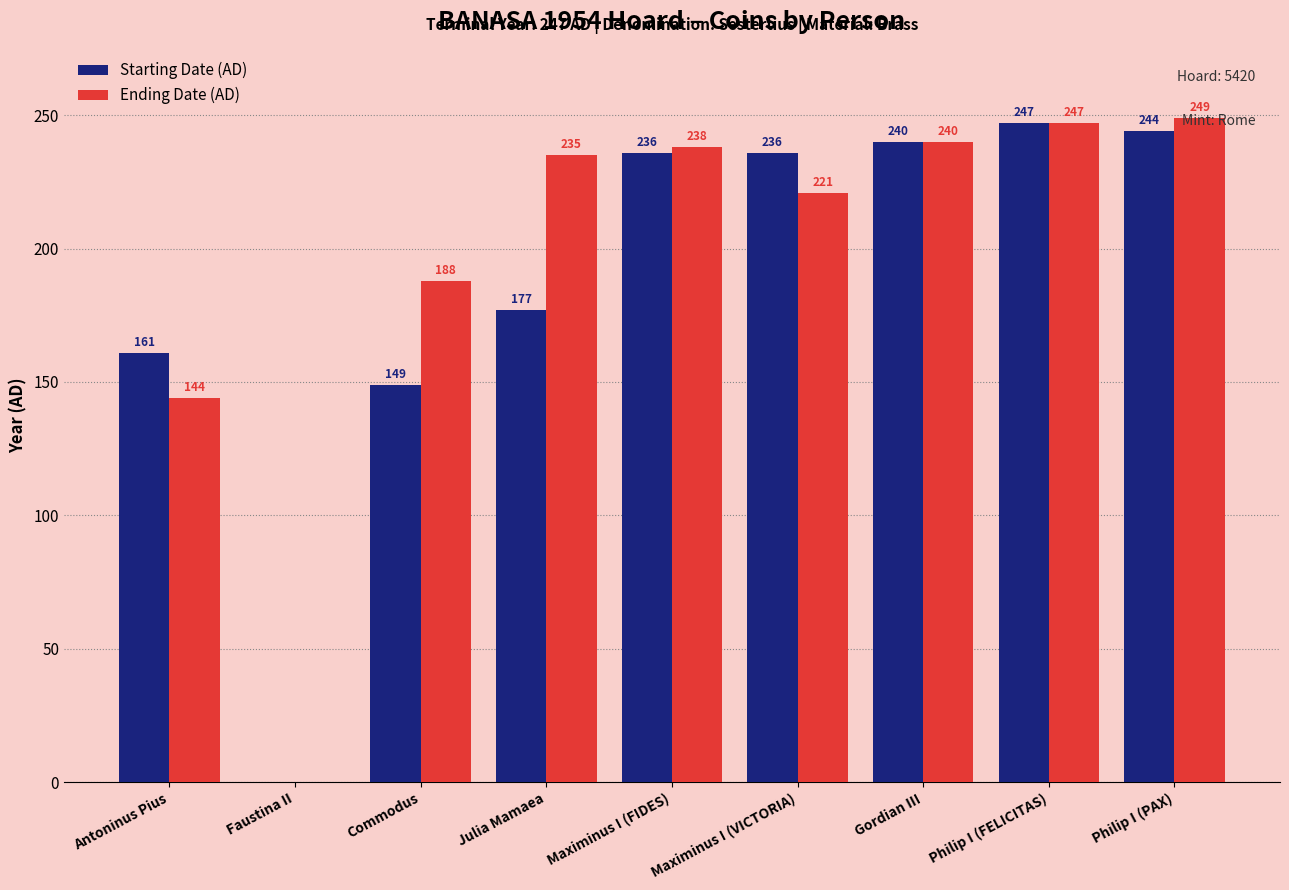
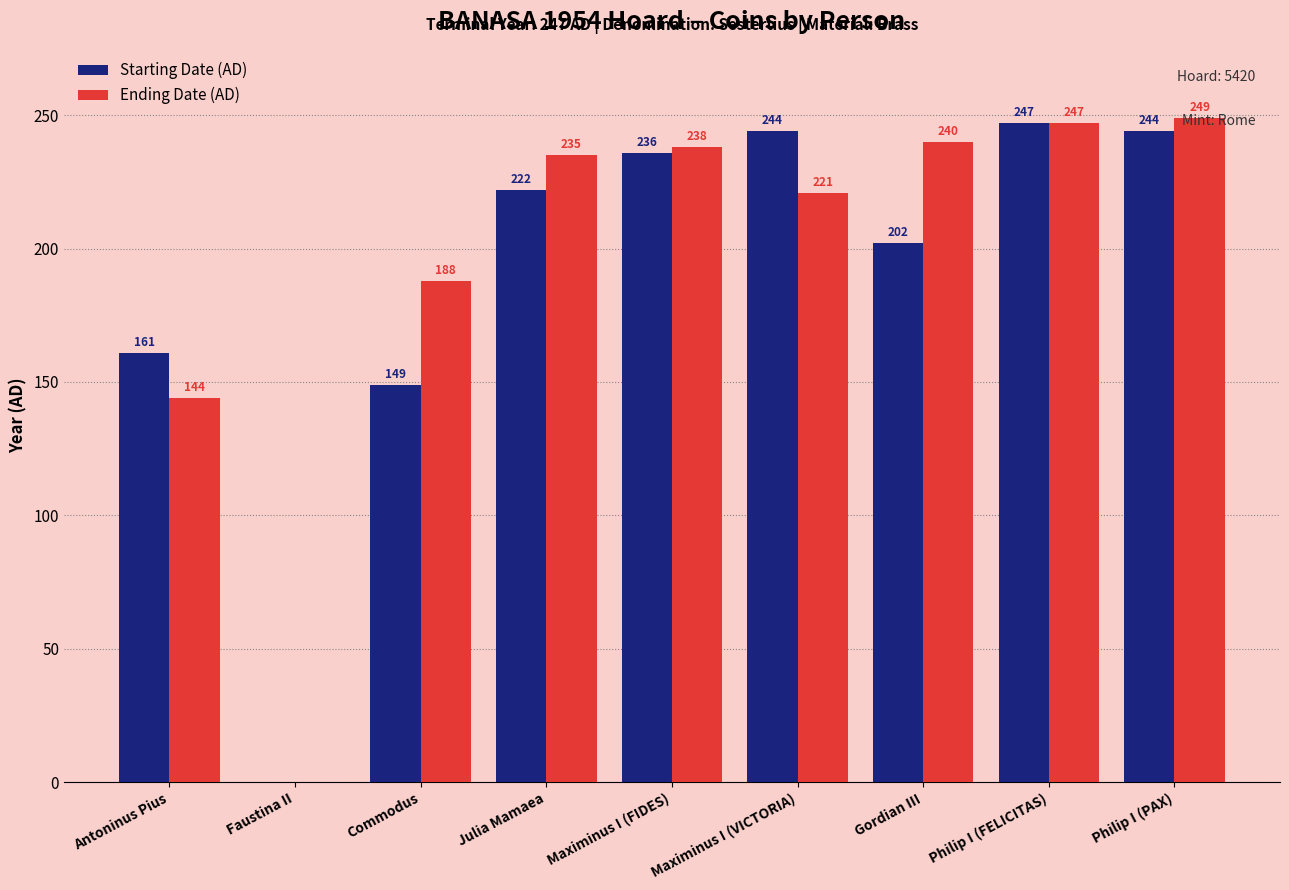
Starting Date (AD), Julia Mamaea: 177 -> 222
Starting Date (AD), Maximinus I (VICTORIA): 236 -> 244
Starting Date (AD), Gordian III: 240 -> 202
